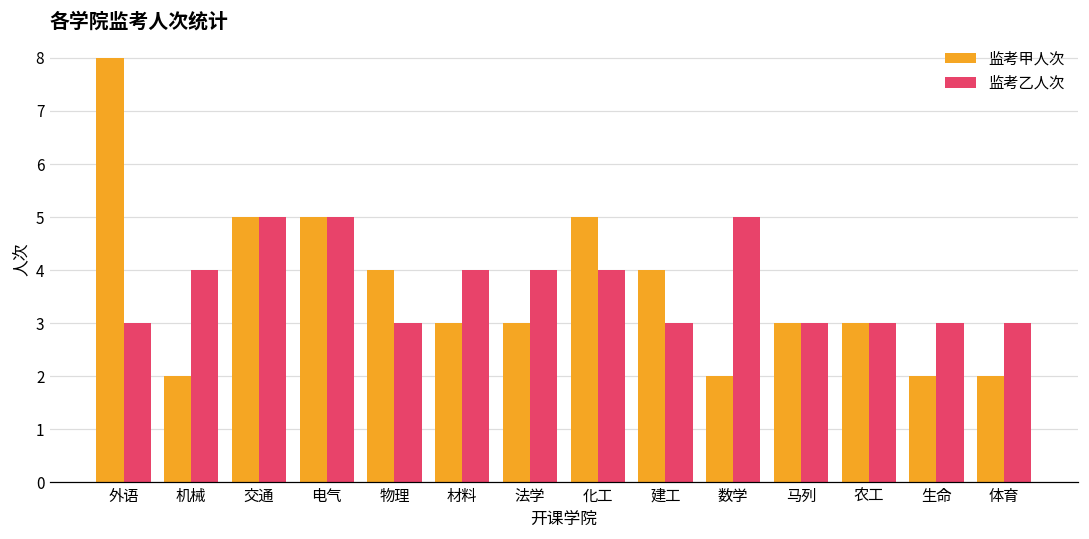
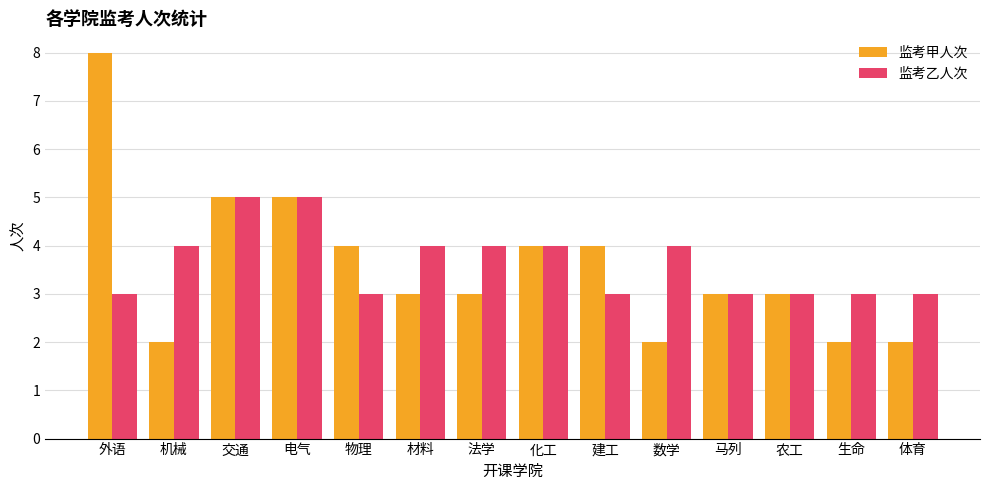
监考甲人次, 化工: 5 -> 4
监考乙人次, 数学: 5 -> 4
